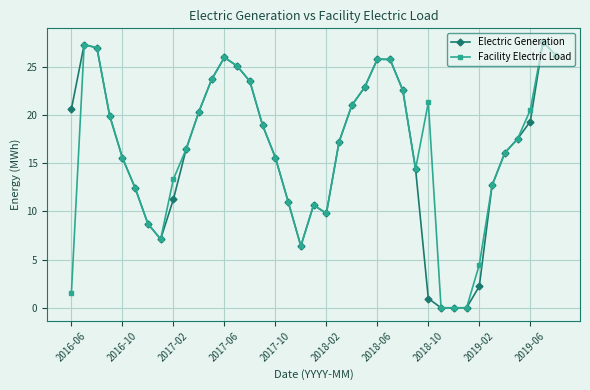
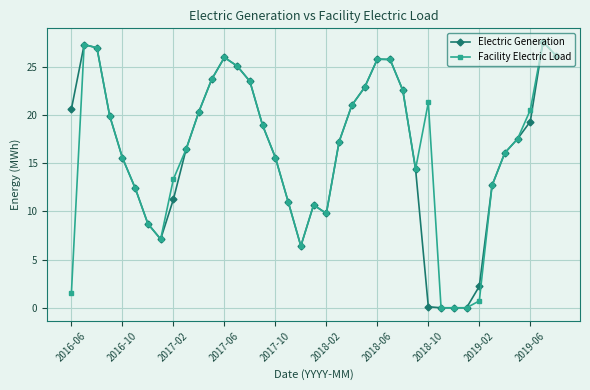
Electric Generation, 2018-10: 1 -> 0
Facility Electric Load, 2019-02: 4 -> 1
